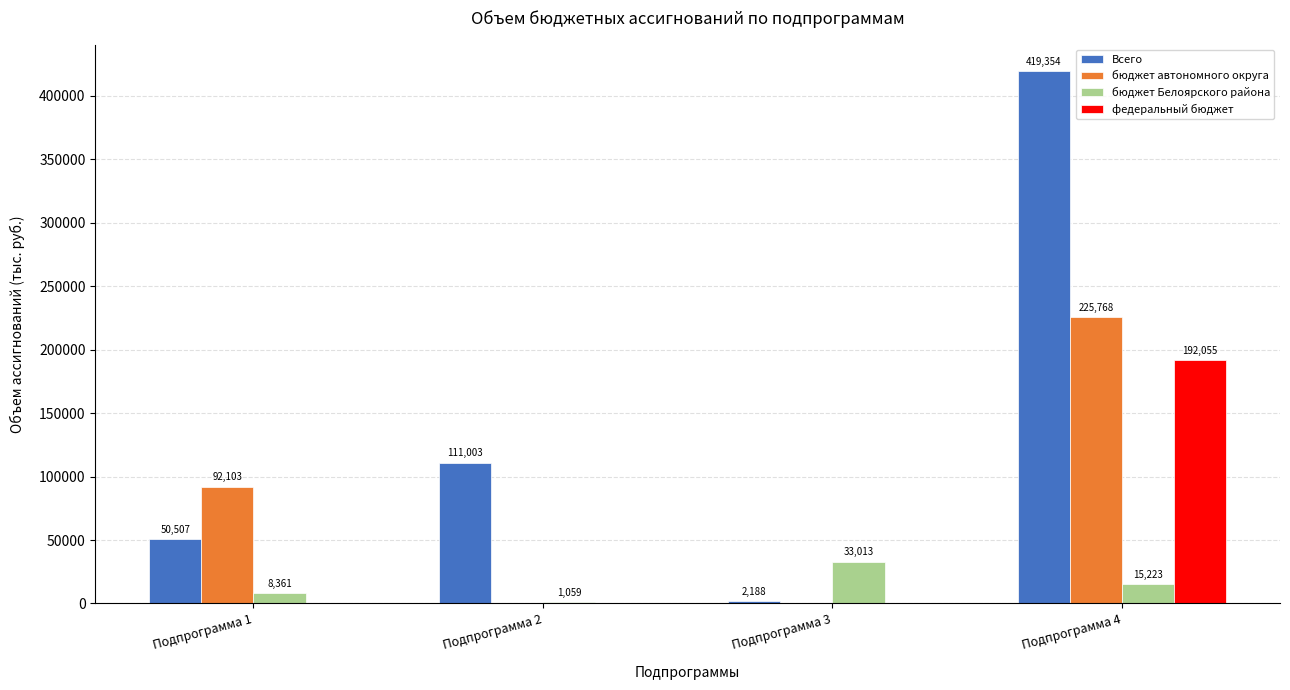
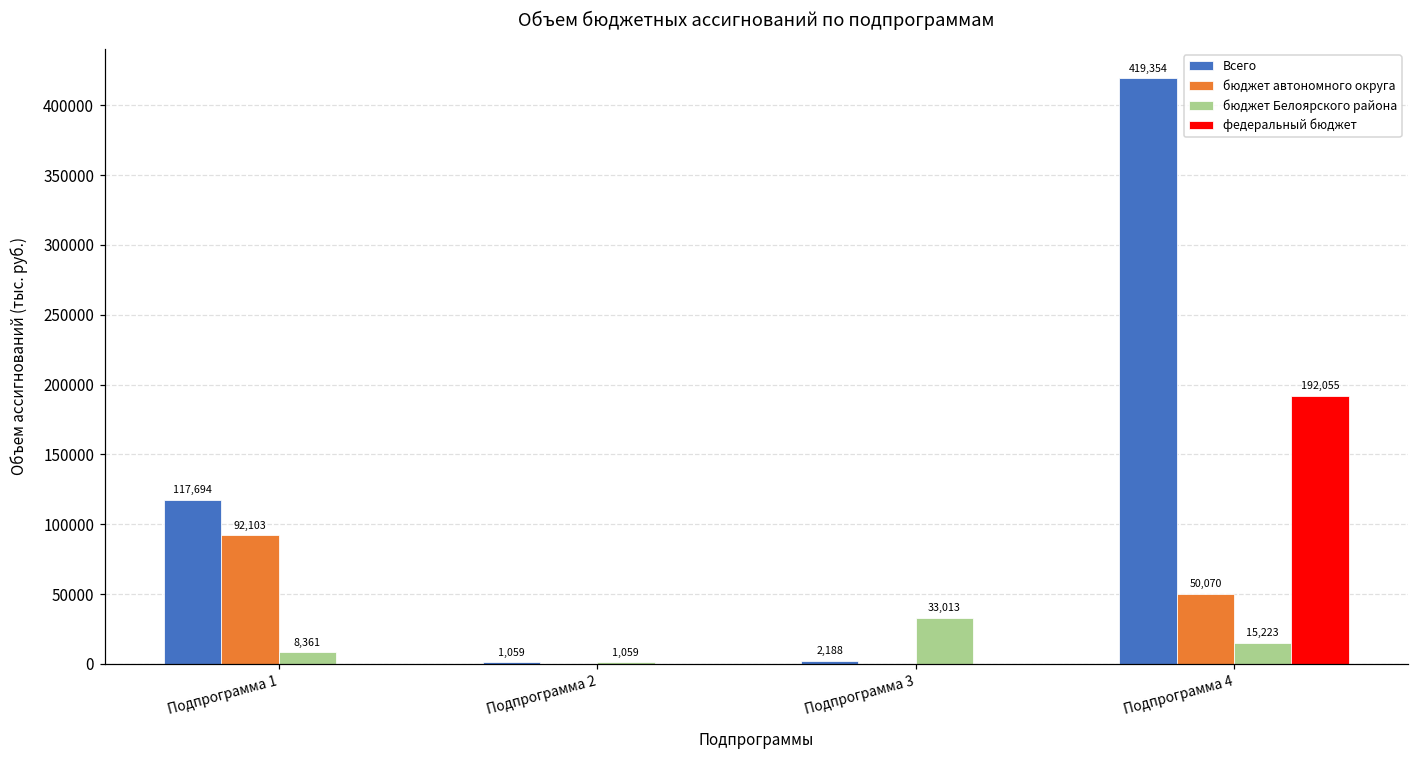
Всего, Подпрограмма 1: 50,507 -> 117,694
Всего, Подпрограмма 2: 111,003 -> 1,059
бюджет автономного округа, Подпрограмма 4: 225,768 -> 50,070
